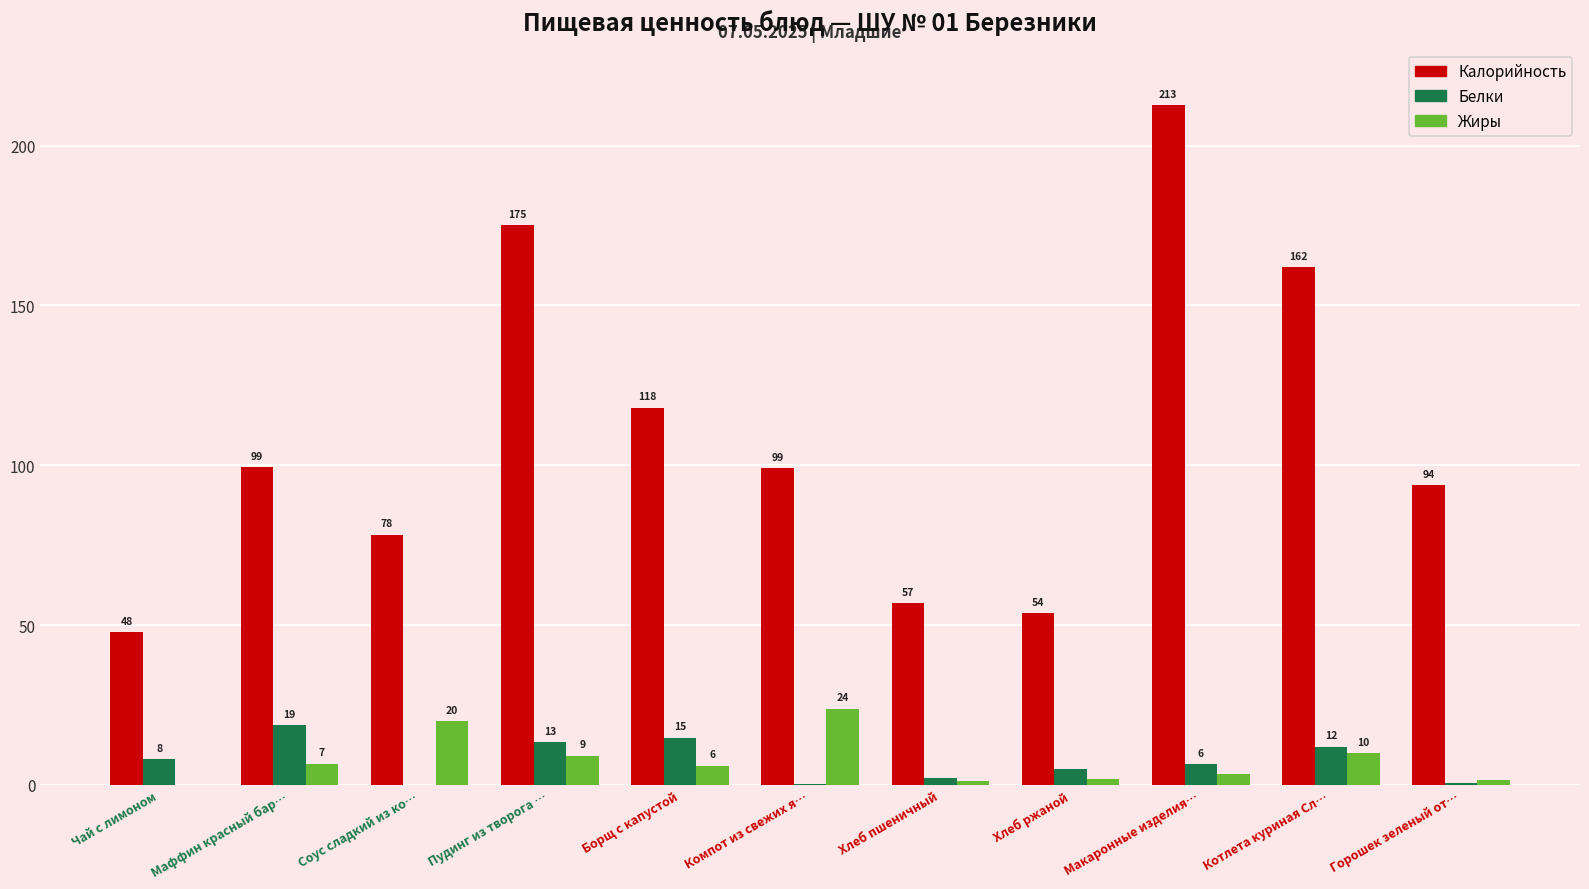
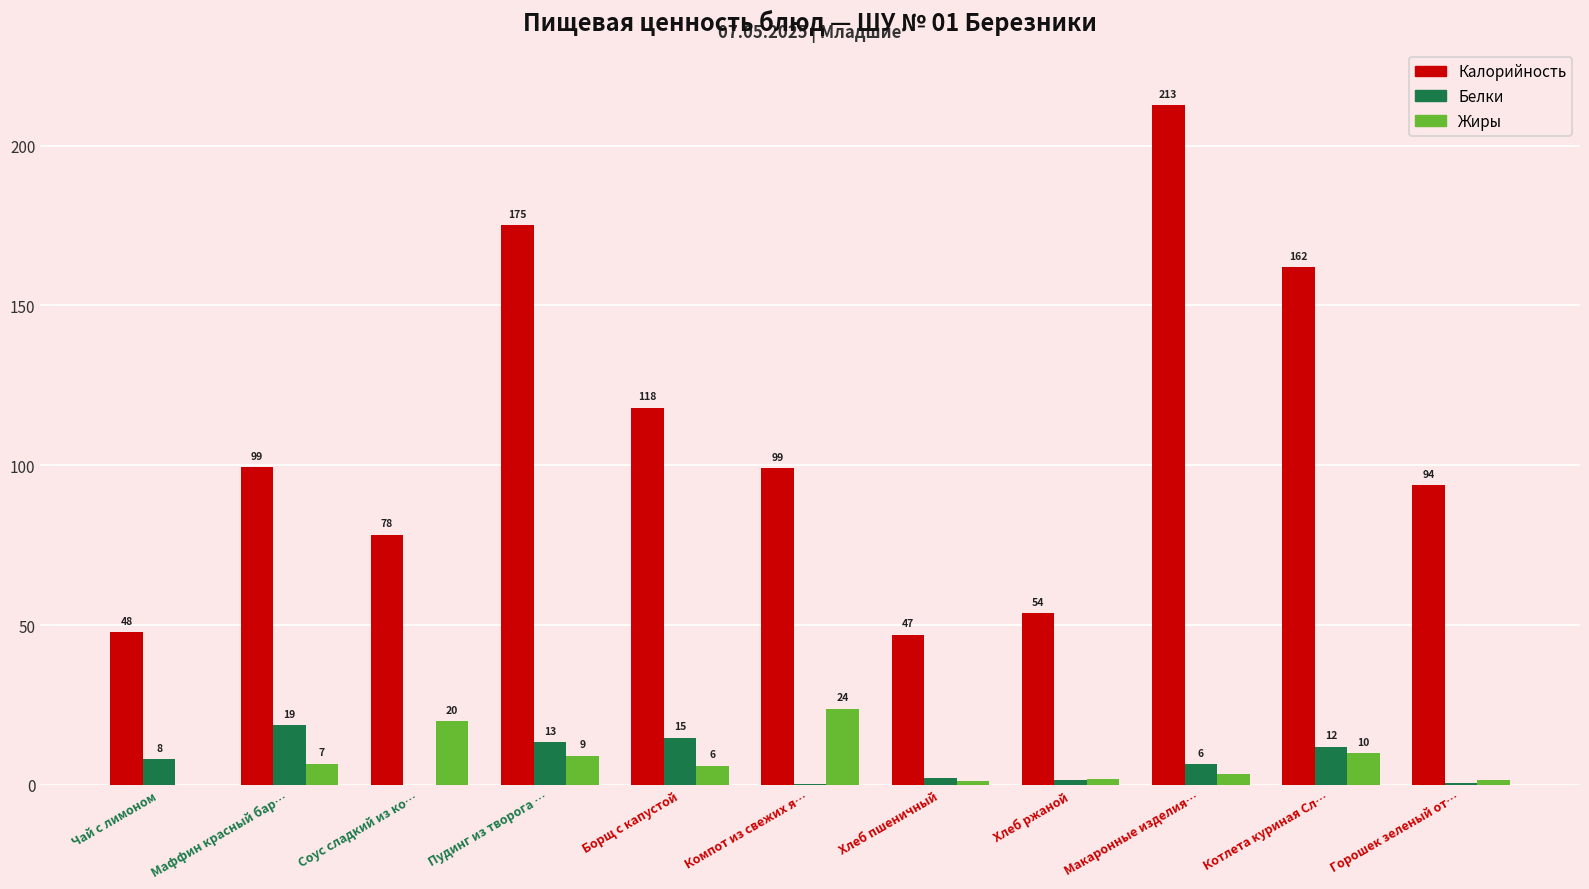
Калорийность, Хлеб пшеничный: 57 -> 47
Белки, Хлеб ржаной: 5 -> 2
